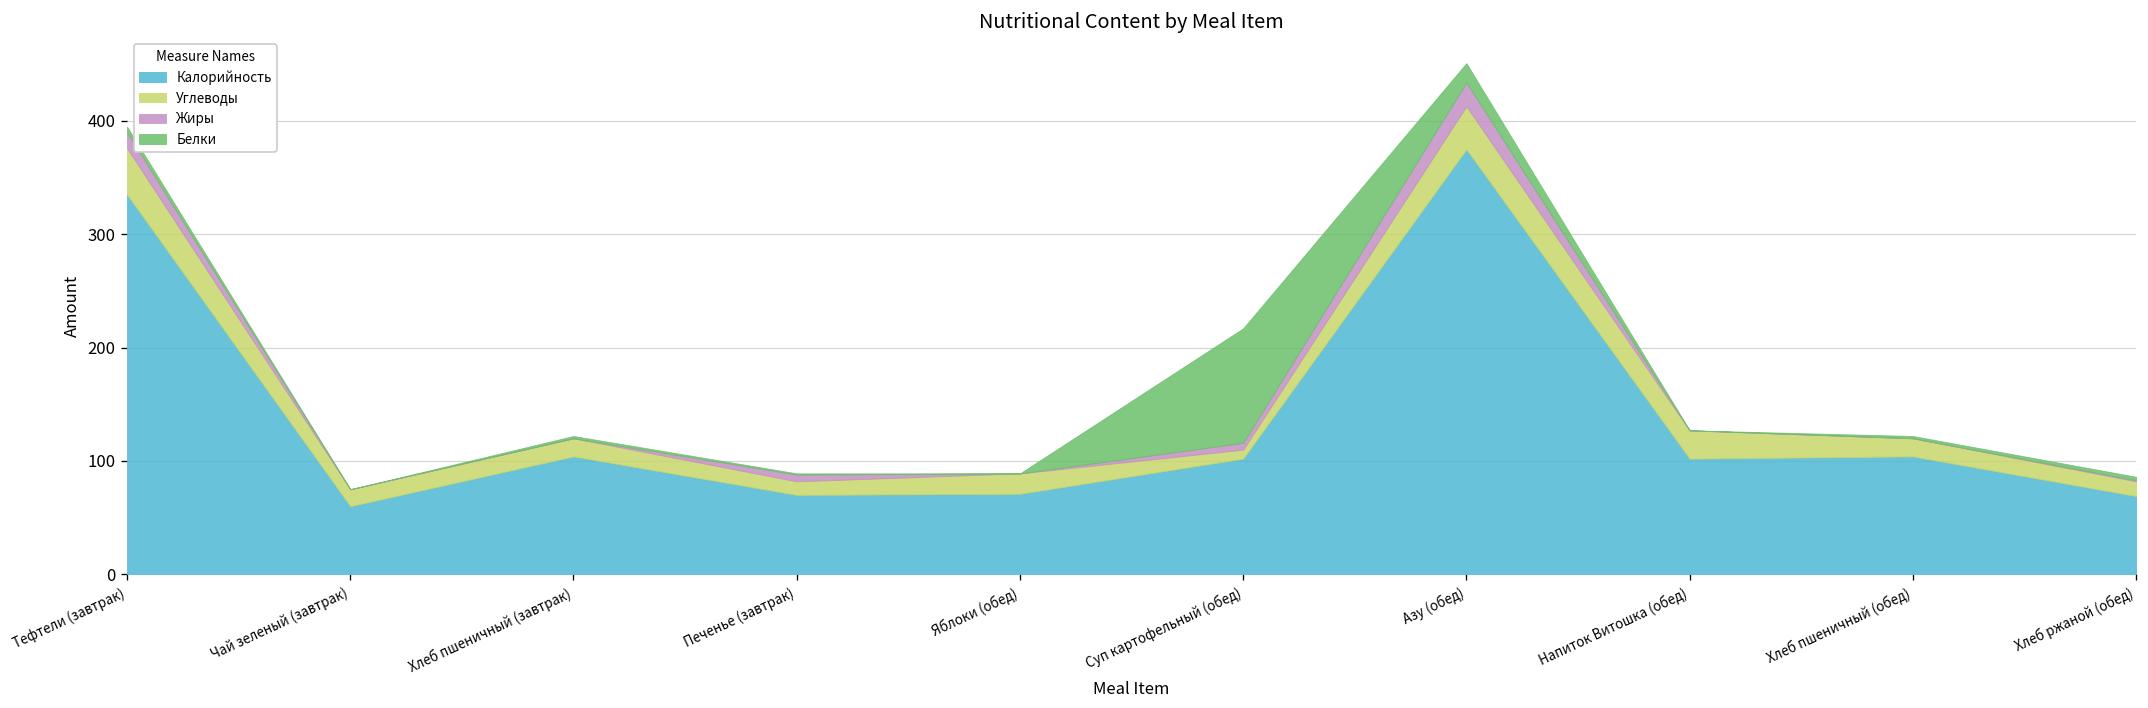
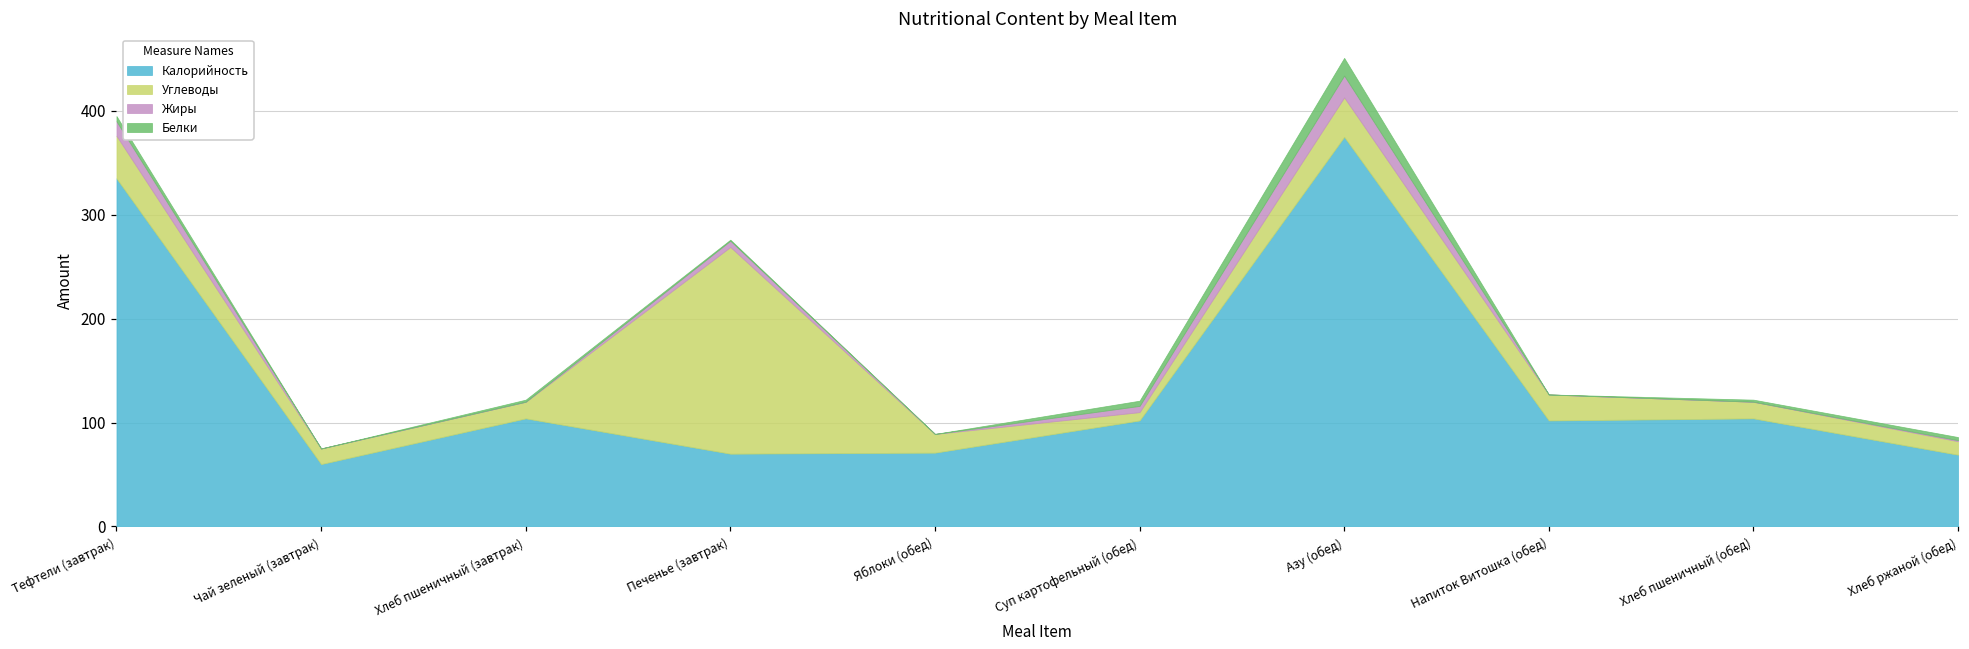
Углеводы, Печенье (завтрак): 10 -> 200
Белки, Суп картофельный (обед): 100 -> 10
